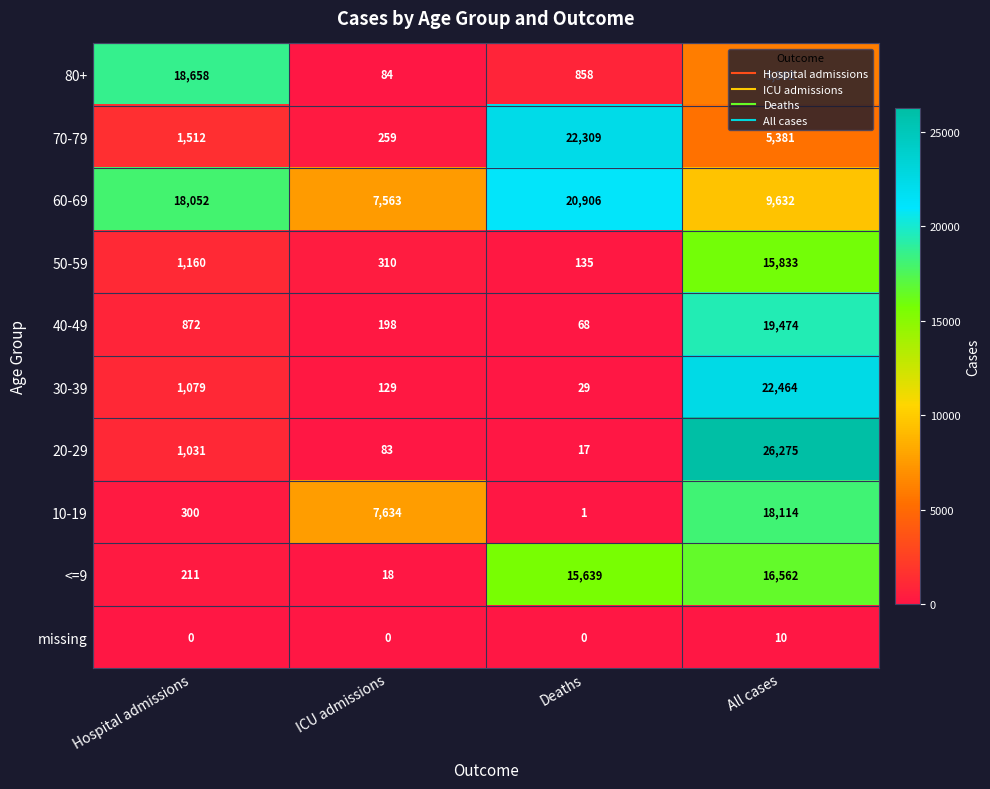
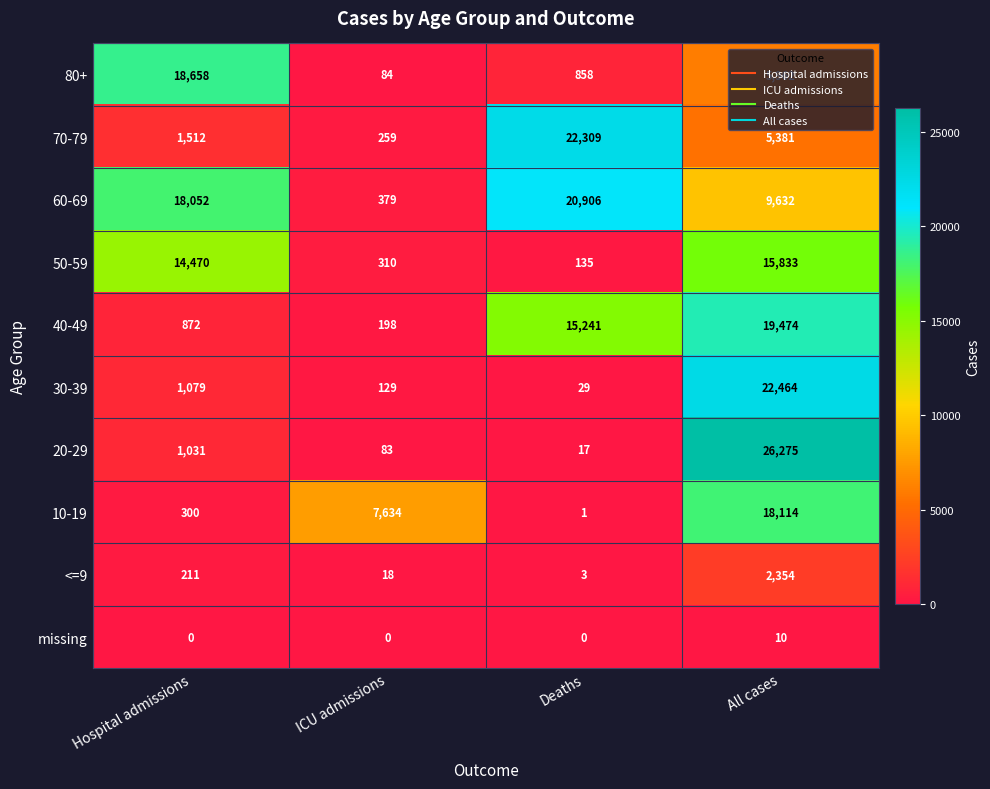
60-69, ICU admissions: 7,563 -> 379
50-59, Hospital admissions: 1,160 -> 14,470
40-49, Deaths: 68 -> 15,241
<=9, Deaths: 15,639 -> 3
<=9, All cases: 16,562 -> 2,354
